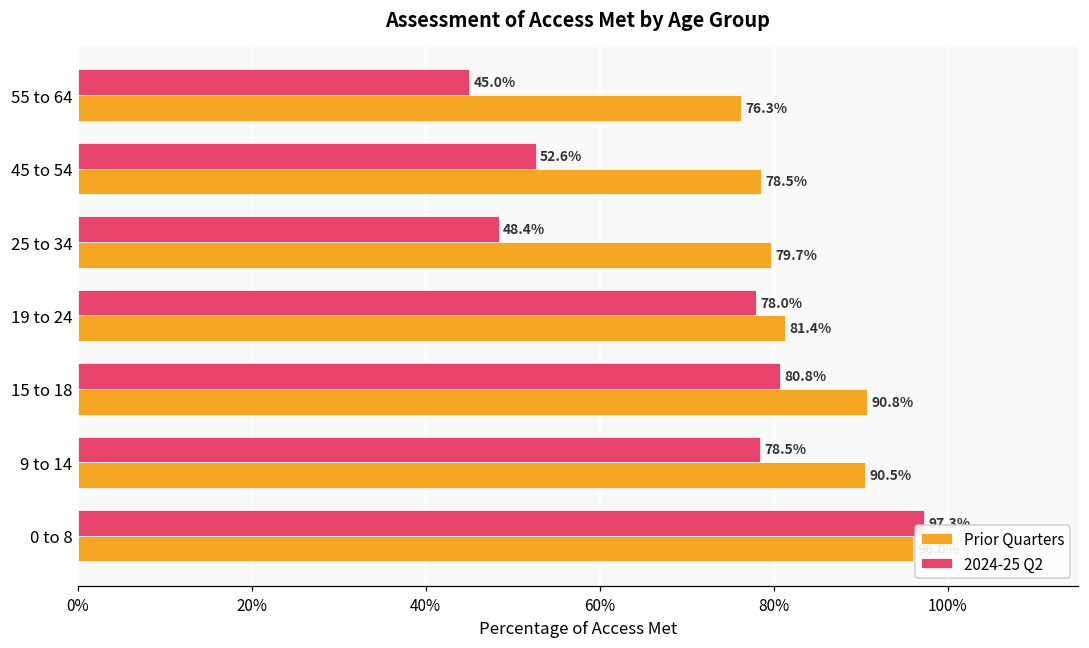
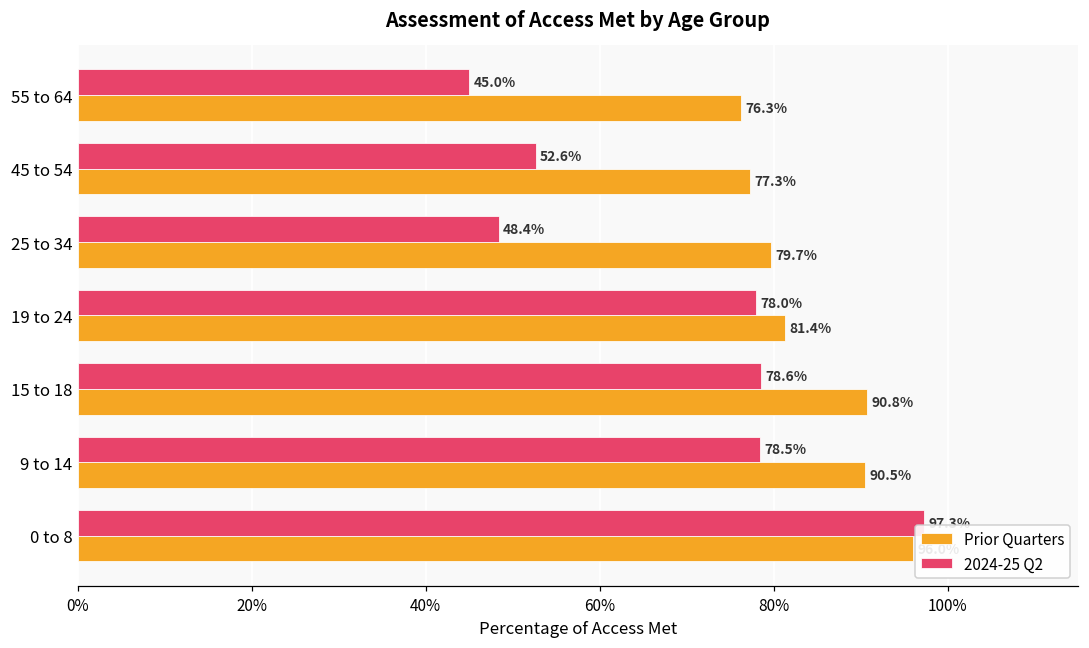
Prior Quarters, 45 to 54: 78.5% -> 77.3%
2024-25 Q2, 15 to 18: 80.8% -> 78.6%
